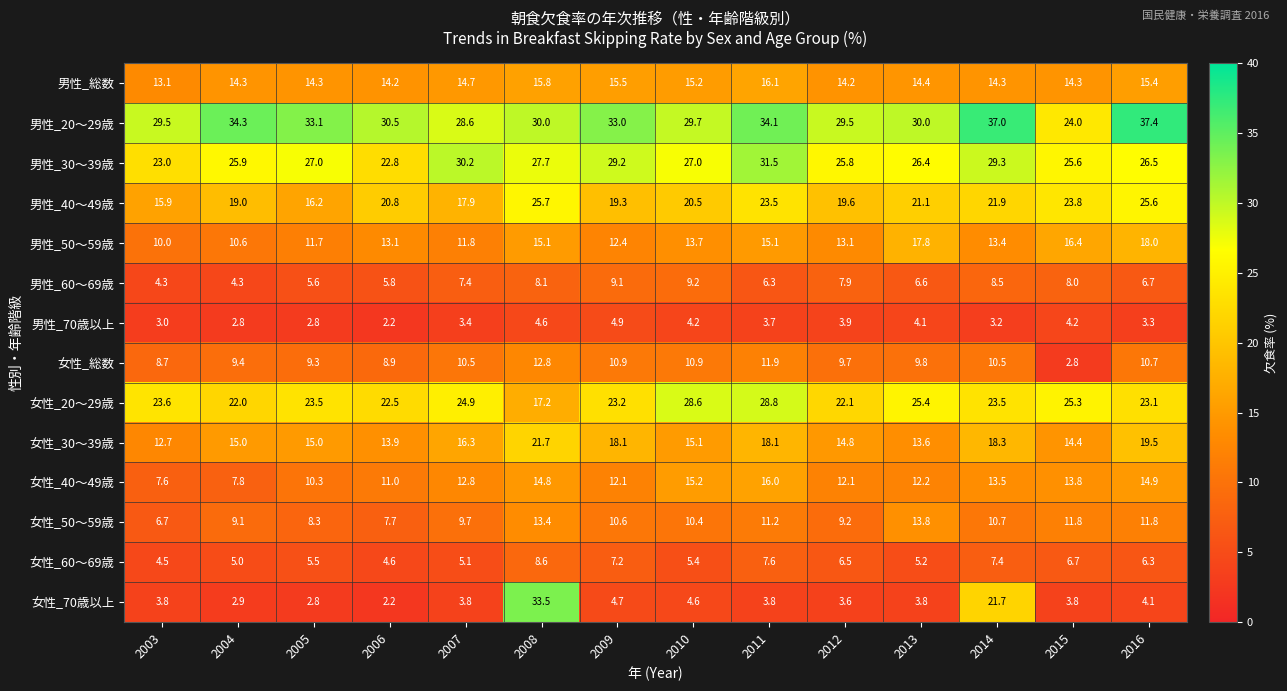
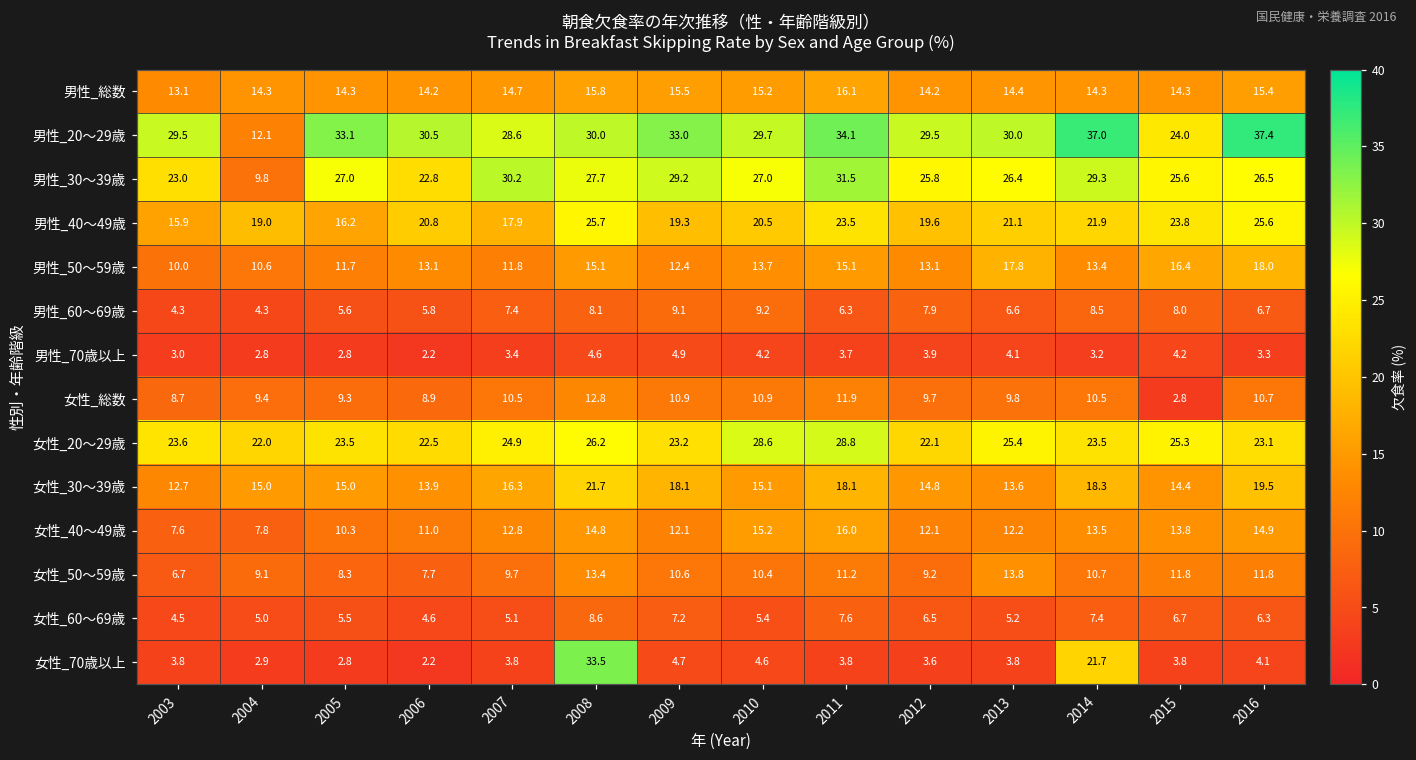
男性_20～29歳, 2004: 34.3 -> 12.1
男性_30～39歳, 2004: 25.9 -> 9.8
女性_20～29歳, 2008: 17.2 -> 26.2
